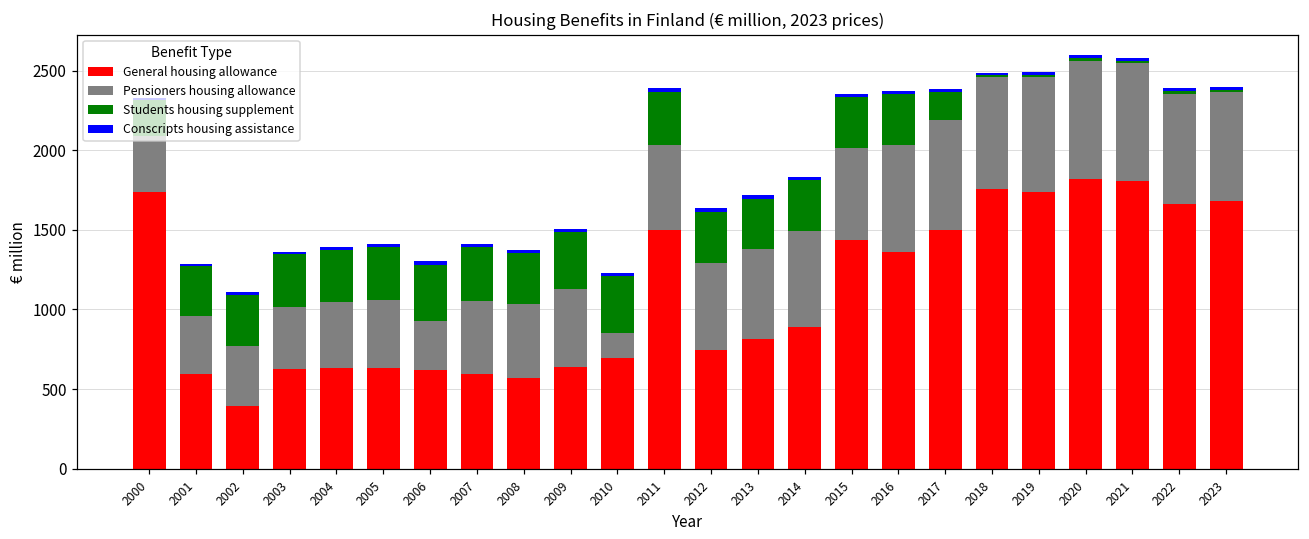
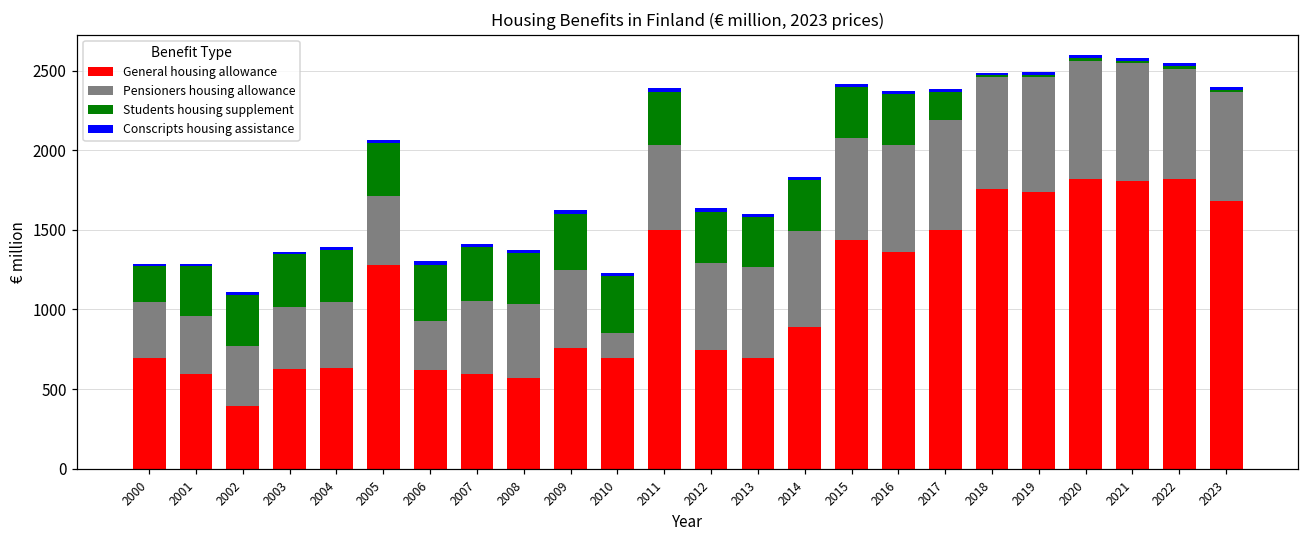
General housing allowance, 2000: 1740 -> 700
General housing allowance, 2005: 630 -> 1280
General housing allowance, 2009: 640 -> 760
General housing allowance, 2013: 810 -> 700
Pensioners housing allowance, 2015: 580 -> 640
General housing allowance, 2022: 1660 -> 1820
